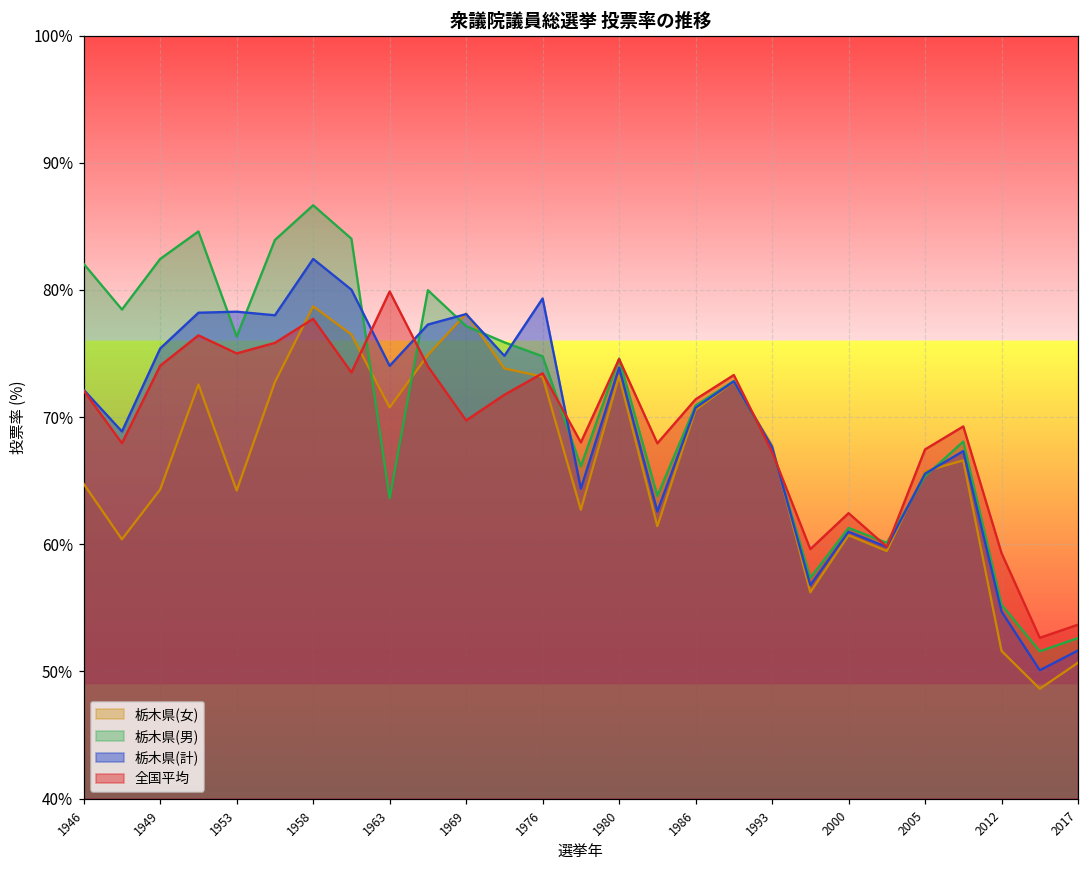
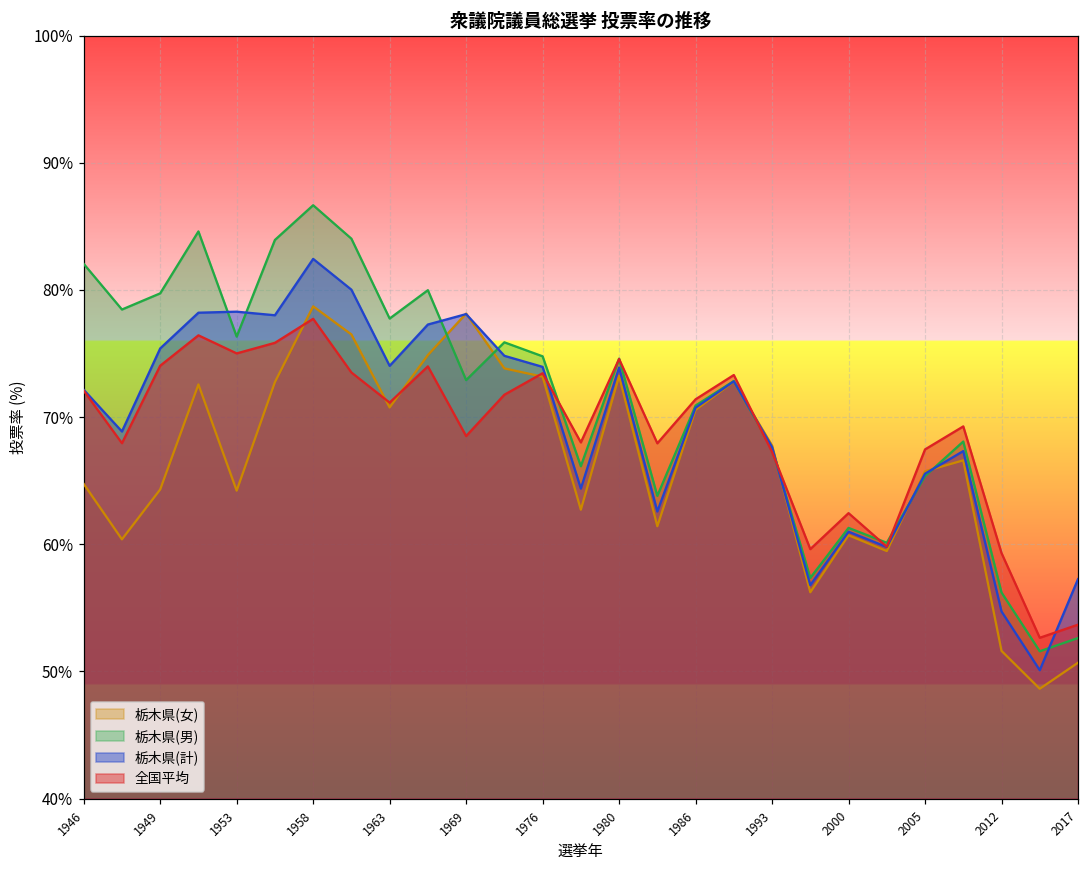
栃木県(男), 1949: 82.4% -> 79.7%
栃木県(男), 1963: 63.6% -> 77.8%
全国平均, 1963: 79.9% -> 71.1%
栃木県(男), 1969: 77.2% -> 72.9%
全国平均, 1969: 69.7% -> 68.5%
栃木県(計), 1976: 79.3% -> 74.0%
栃木県(男), 2012: 55.3% -> 56.2%
栃木県(計), 2017: 51.7% -> 57.3%
